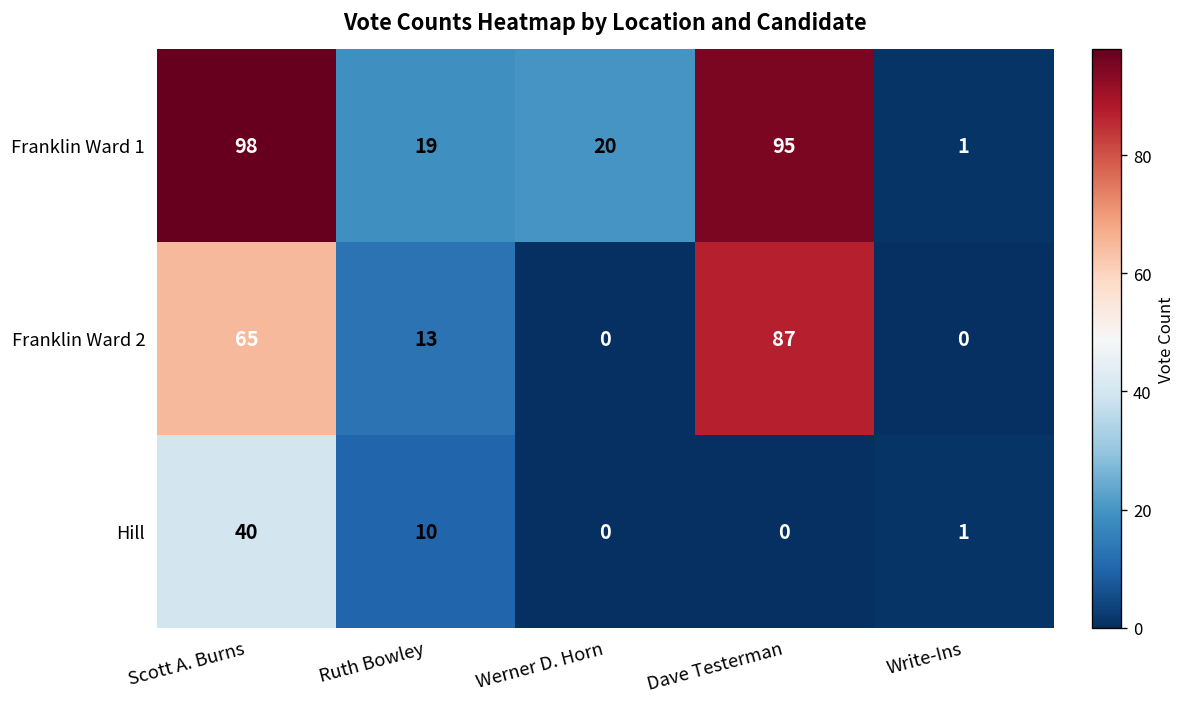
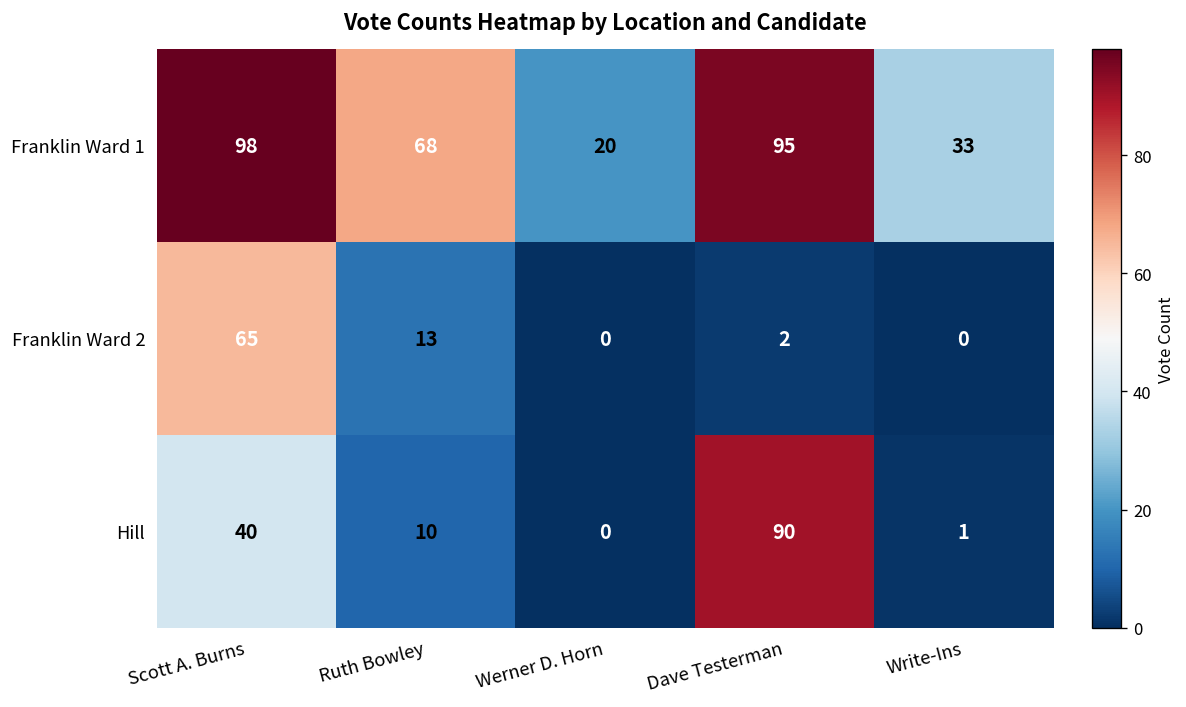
Franklin Ward 1, Ruth Bowley: 19 -> 68
Franklin Ward 1, Write-Ins: 1 -> 33
Franklin Ward 2, Dave Testerman: 87 -> 2
Hill, Dave Testerman: 0 -> 90
